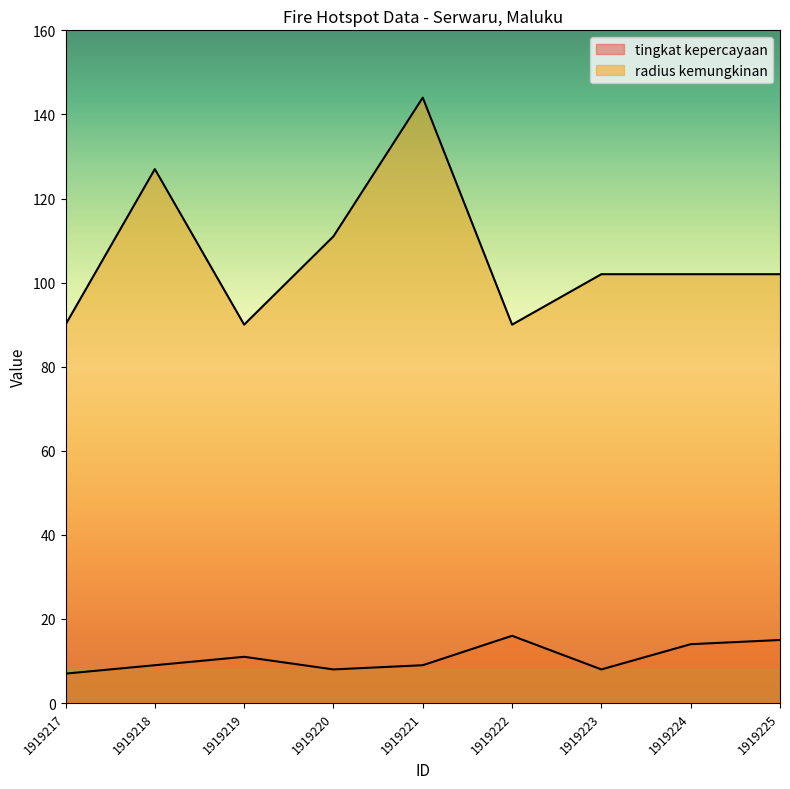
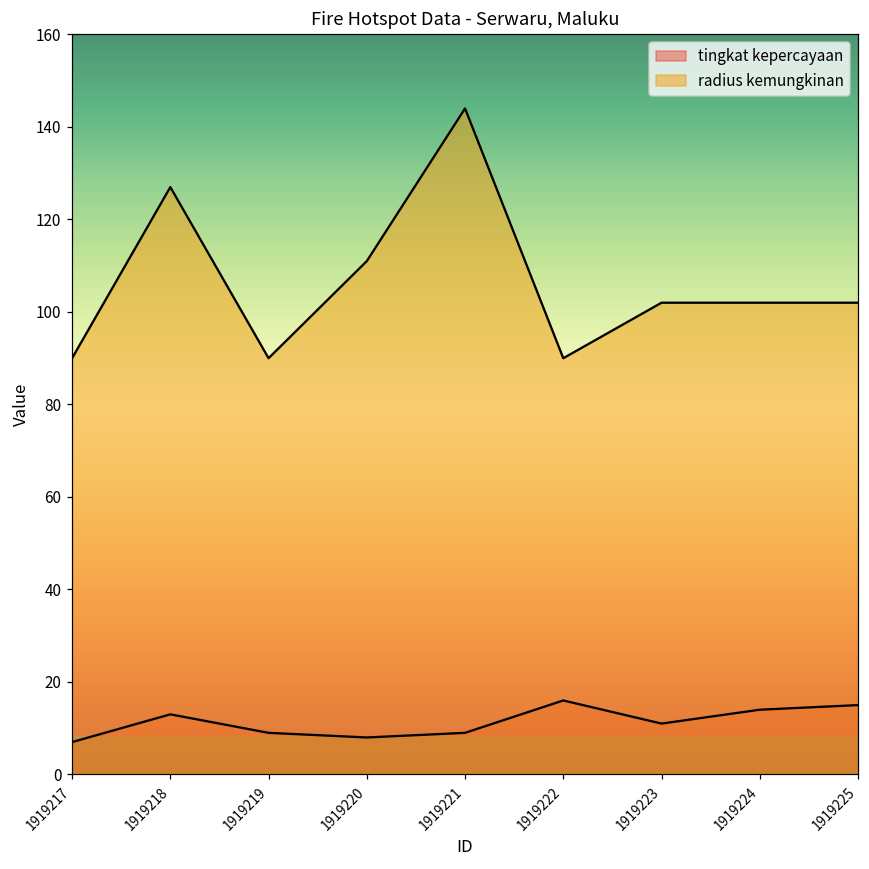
tingkat kepercayaan, 1919218: 9 -> 13
tingkat kepercayaan, 1919219: 11 -> 9
tingkat kepercayaan, 1919223: 8 -> 11
